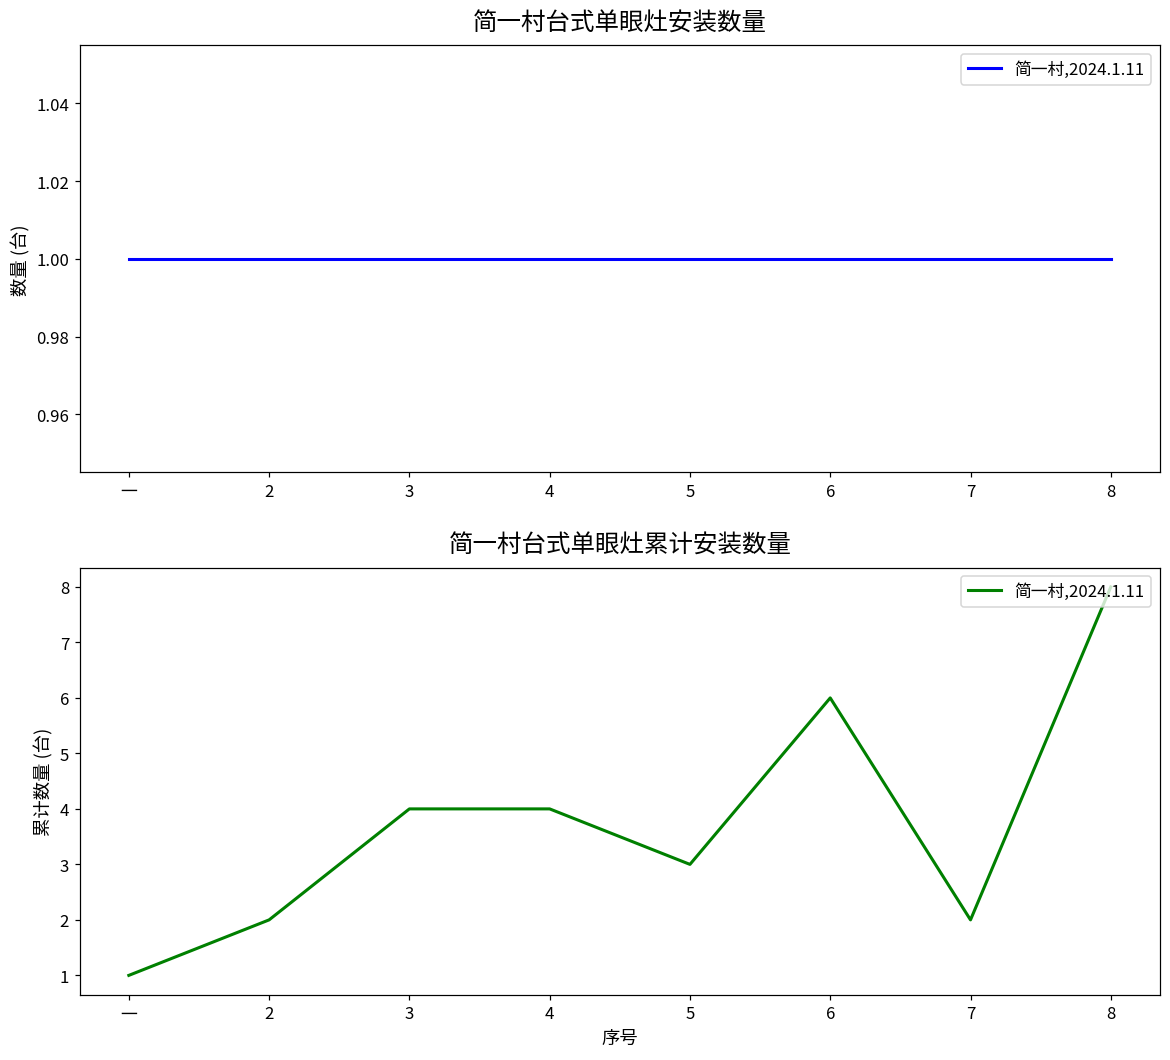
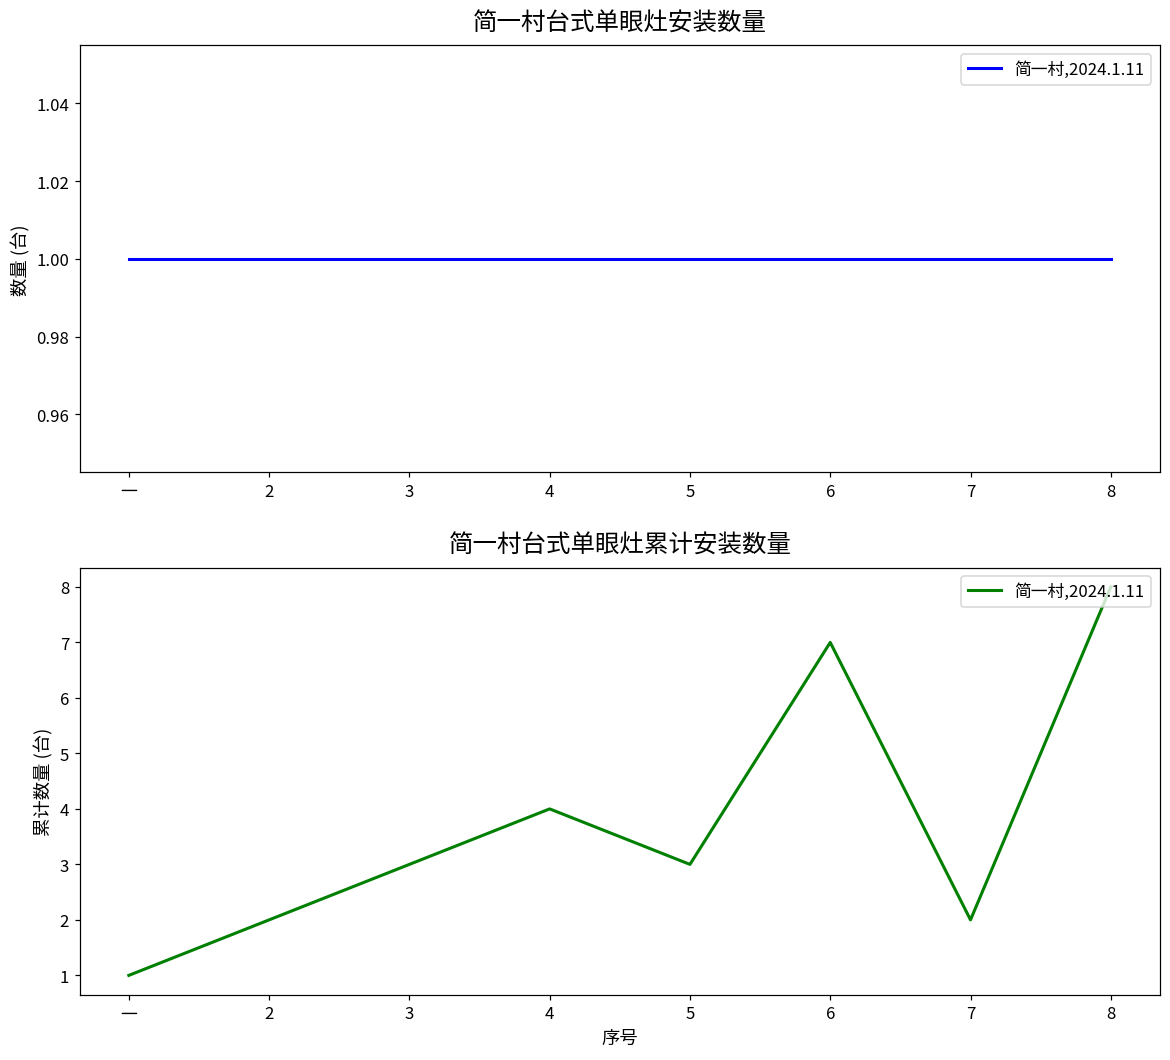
简一村台式单眼灶累计安装数量, 3: 4 -> 3
简一村台式单眼灶累计安装数量, 6: 6 -> 7
